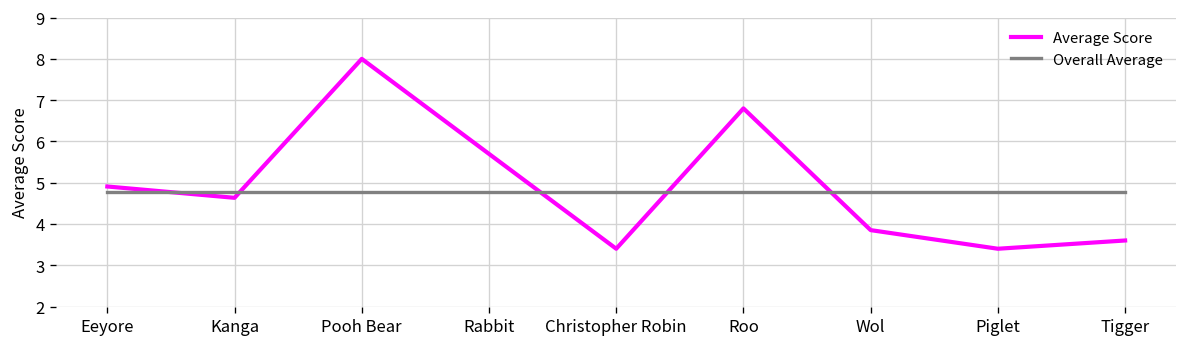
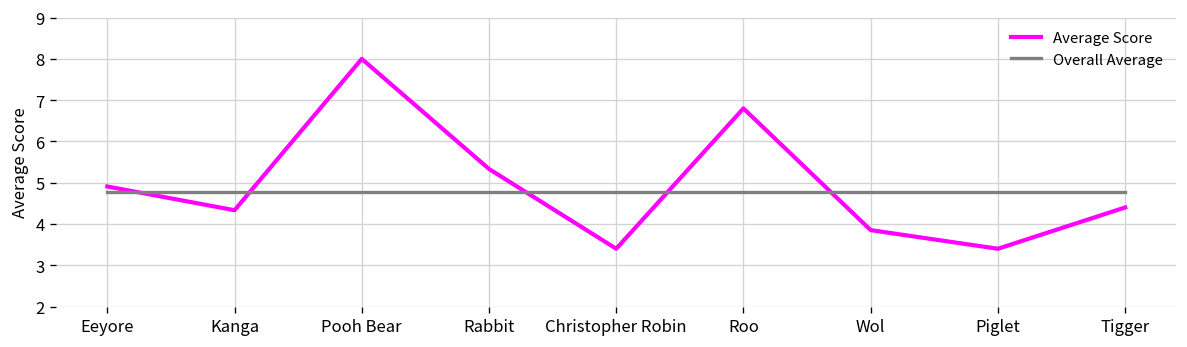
Average Score, Kanga: 4.6 -> 4.3
Average Score, Rabbit: 5.7 -> 5.3
Average Score, Tigger: 3.6 -> 4.4
